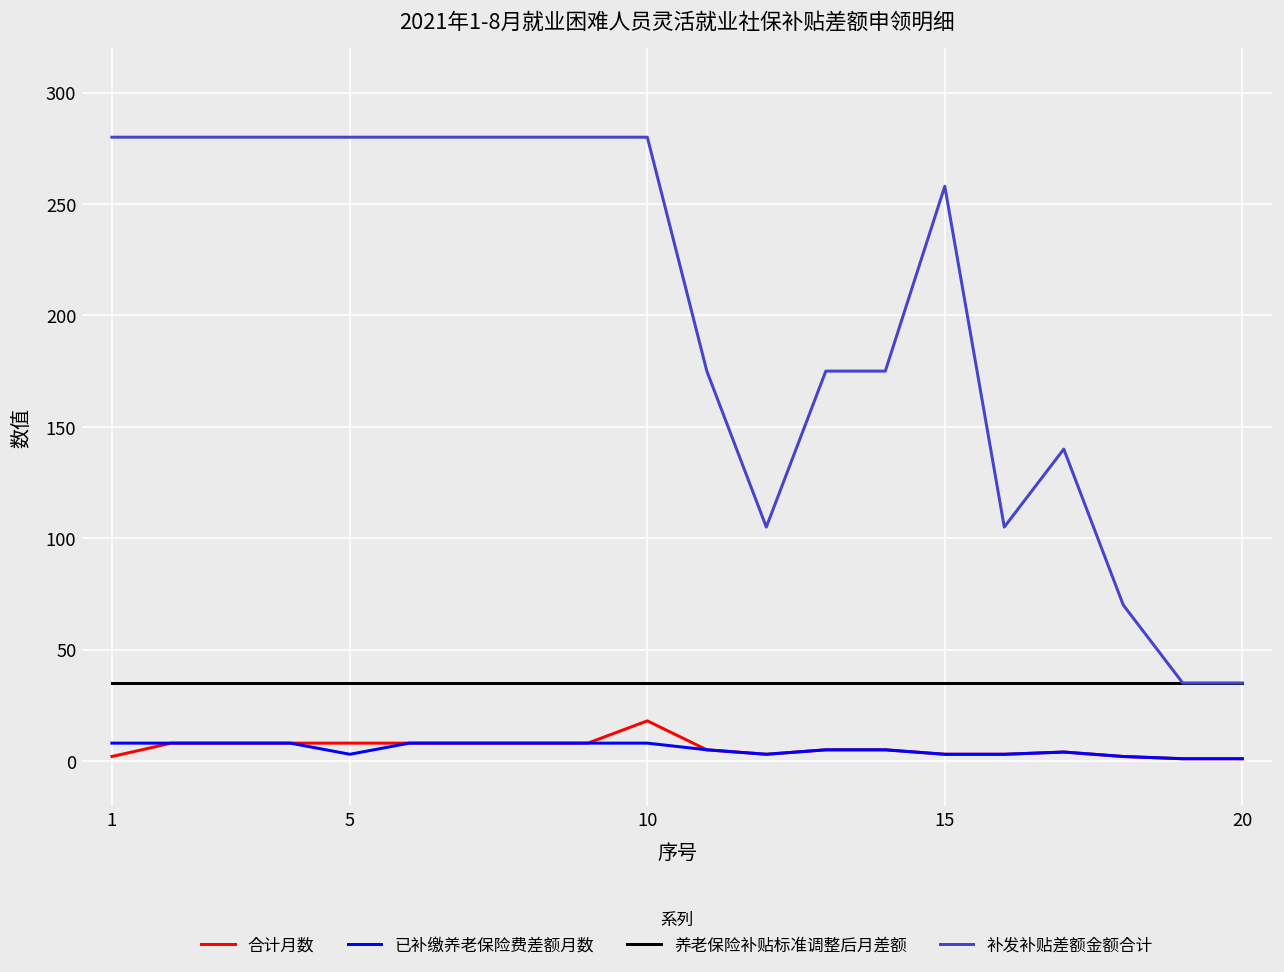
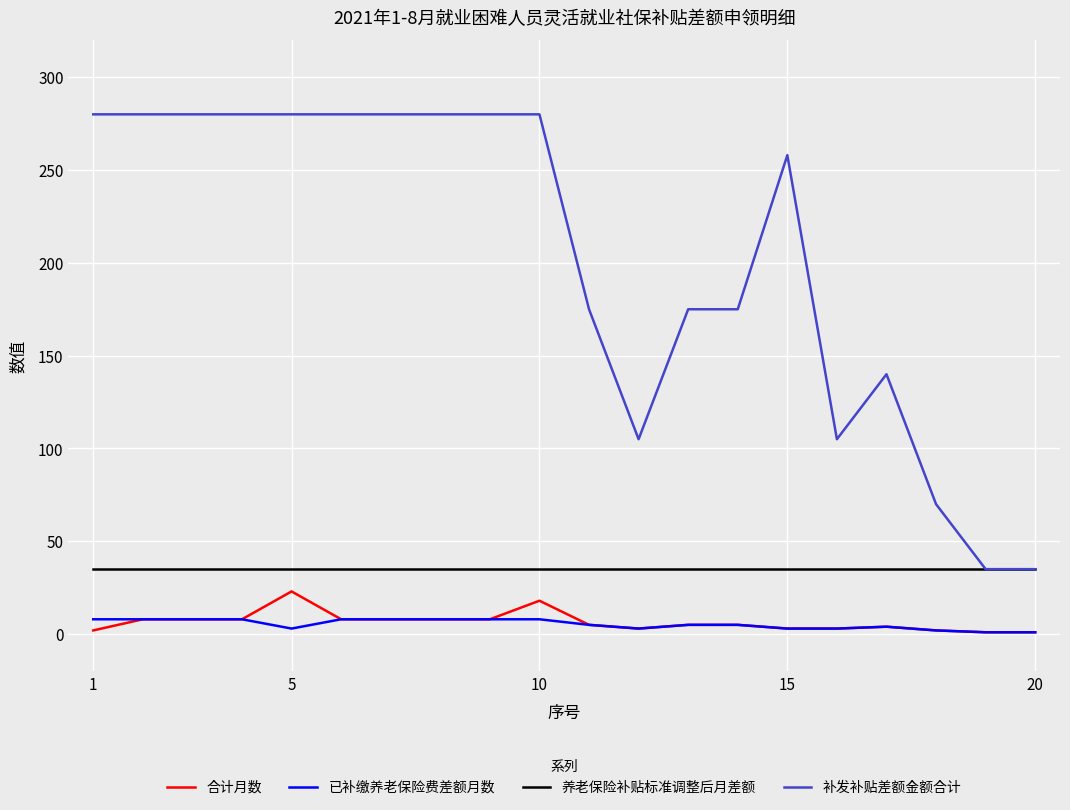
合计月数, 5: 8 -> 23
